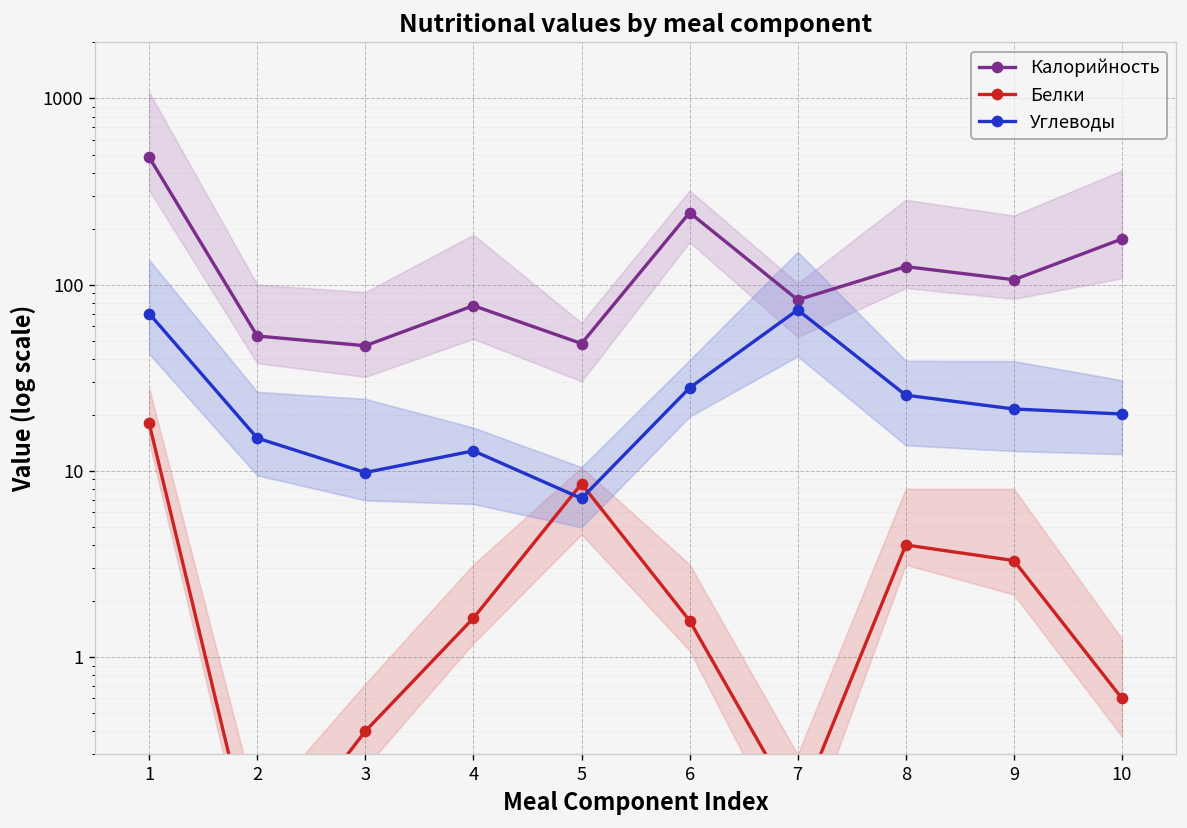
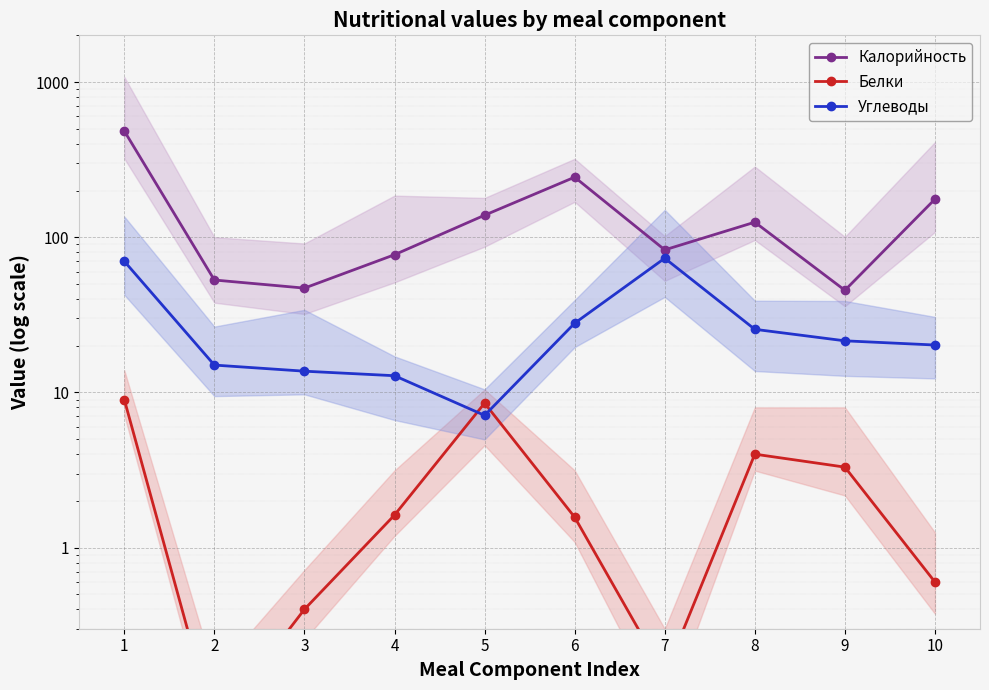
Белки, 1: 18 -> 9
Углеводы, 3: 10 -> 14
Калорийность, 5: 48 -> 140
Калорийность, 9: 110 -> 46
